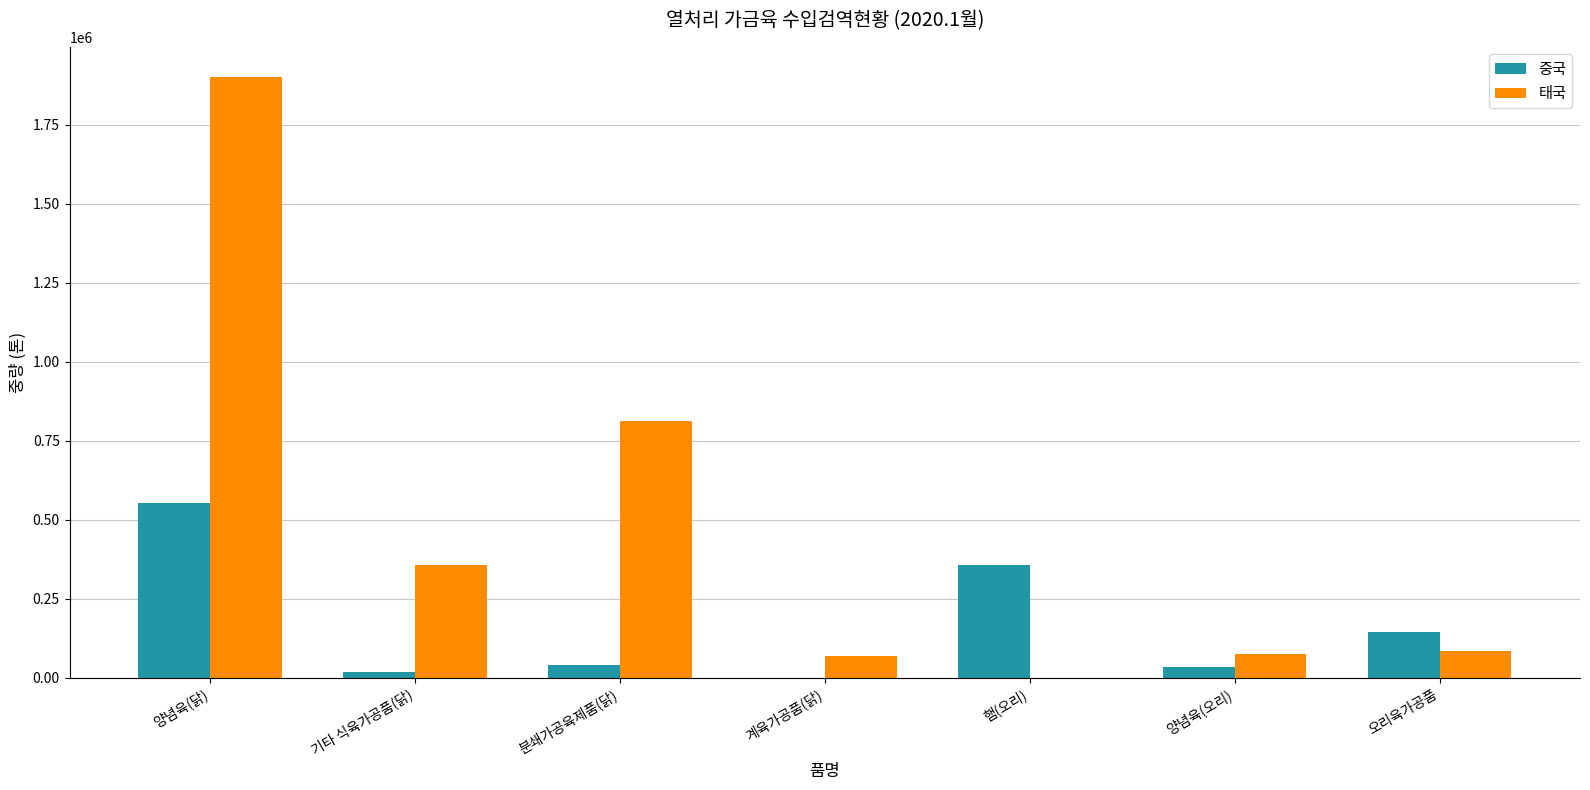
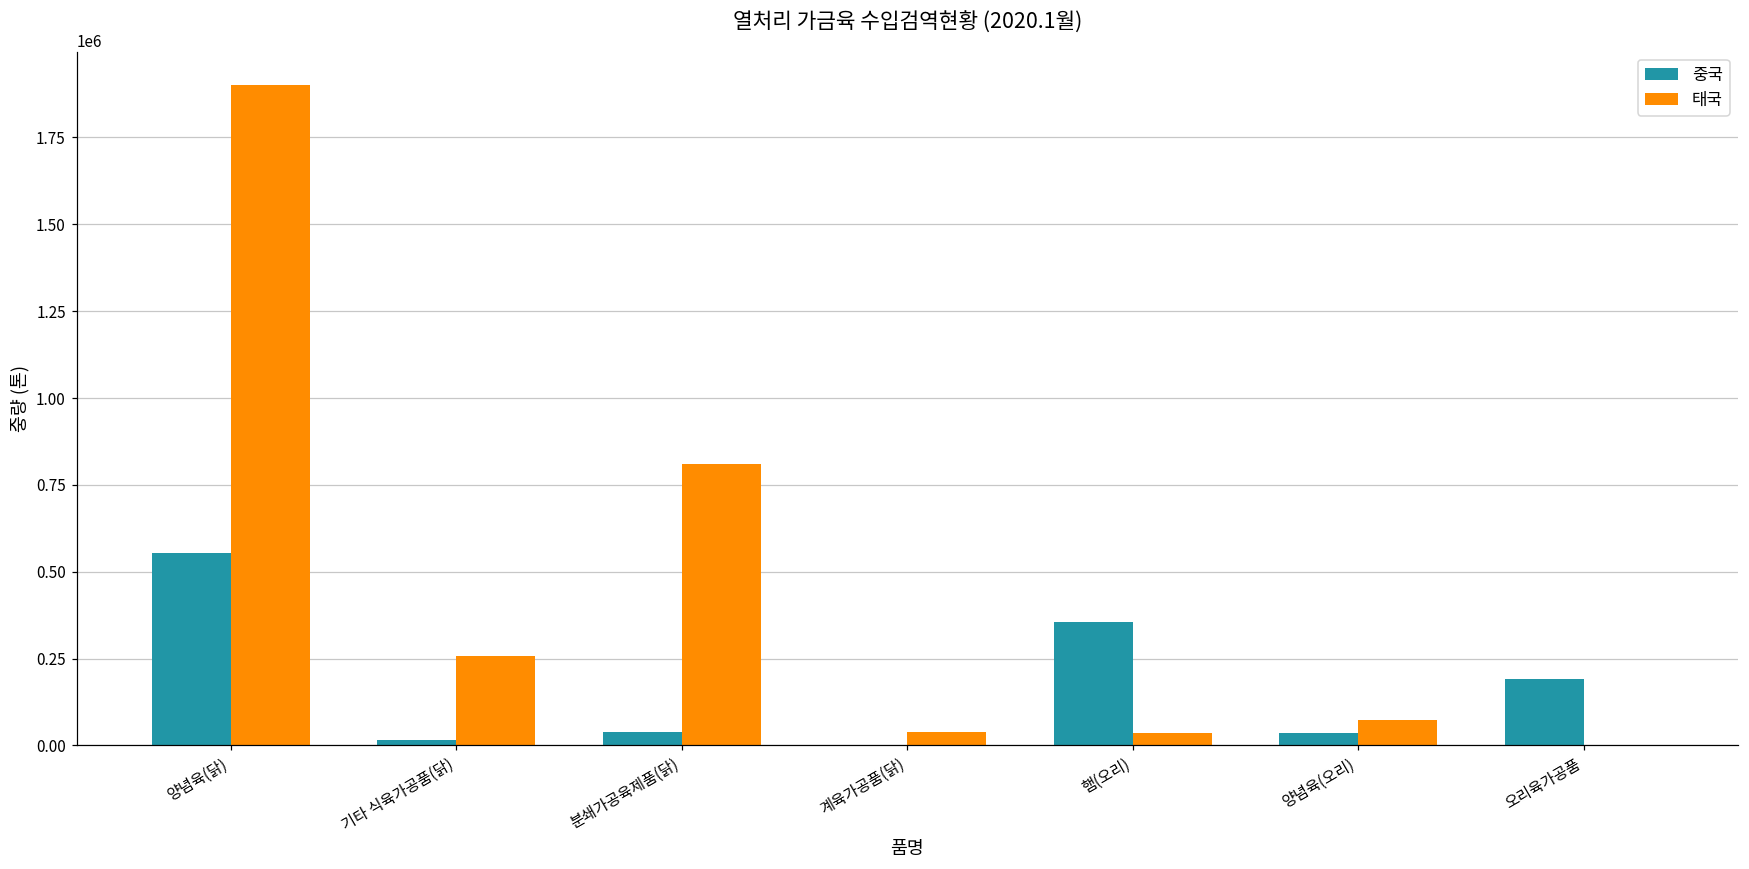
태국, 기타 식육가공품(닭): 360000 -> 260000
태국, 계육가공품(닭): 70000 -> 40000
태국, 햄(오리): 0 -> 30000
중국, 오리육가공품: 150000 -> 190000
태국, 오리육가공품: 80000 -> 0
